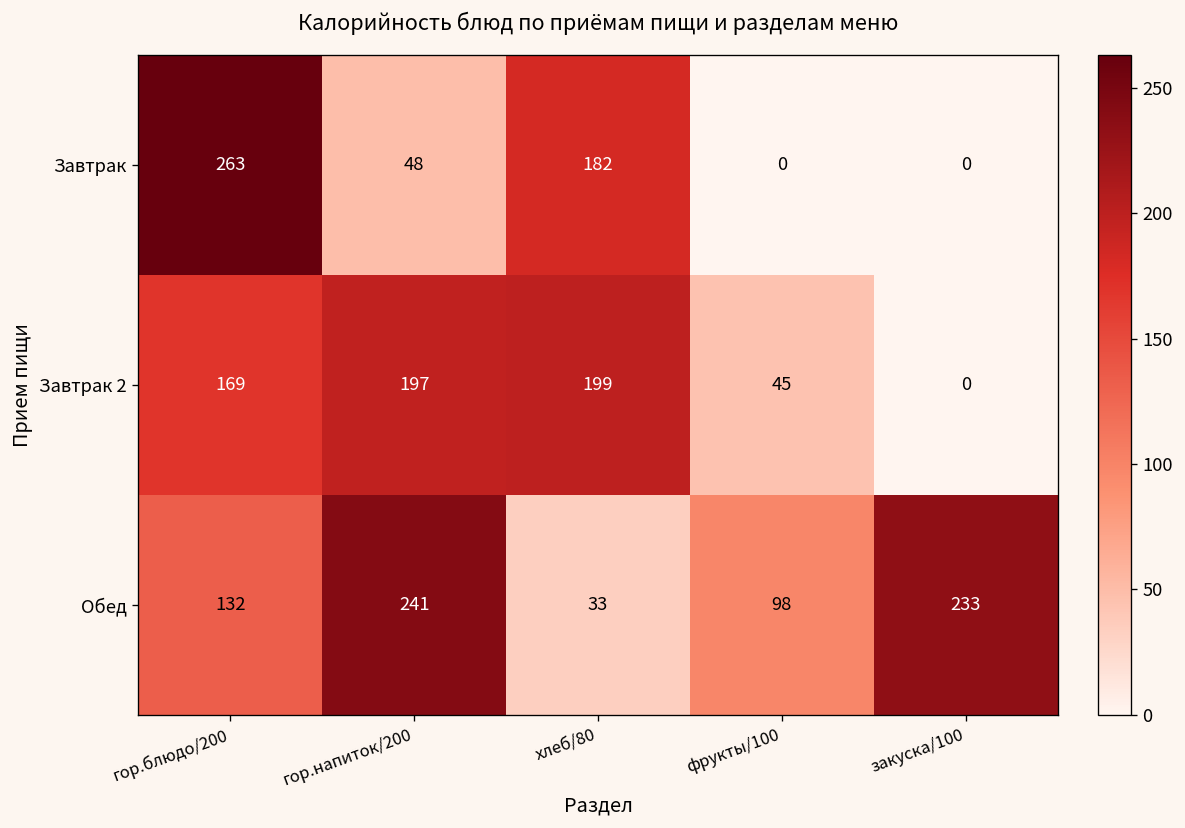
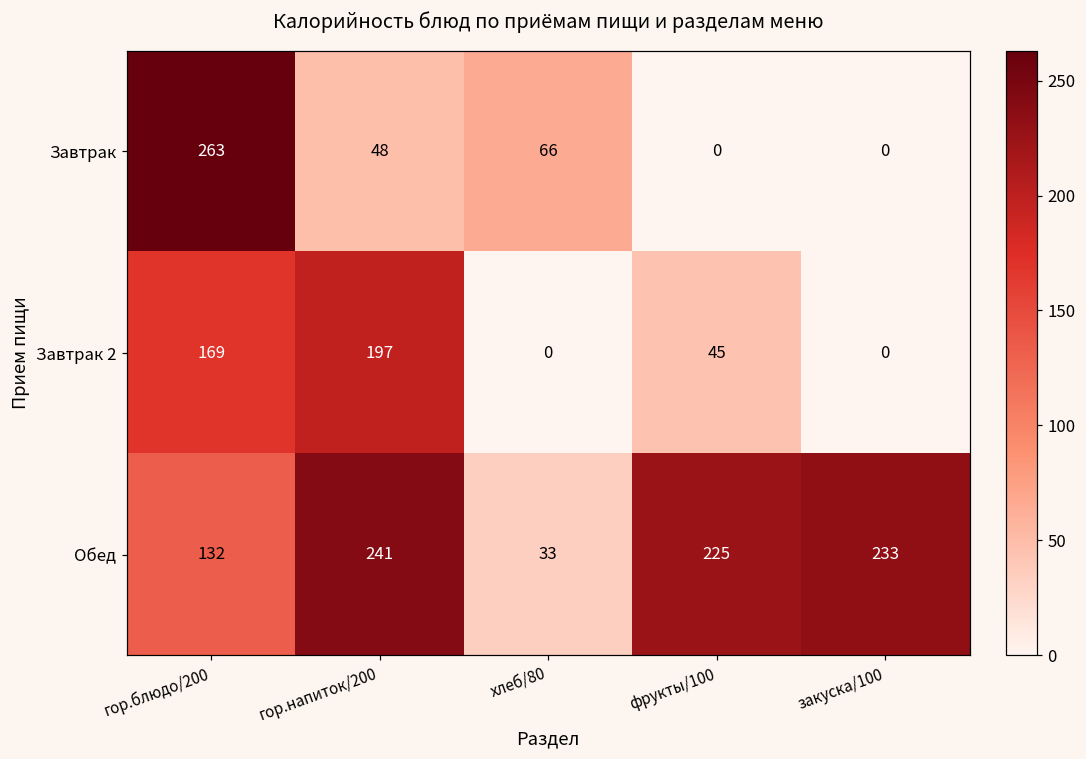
Завтрак, хлеб/80: 182 -> 66
Завтрак 2, хлеб/80: 199 -> 0
Обед, фрукты/100: 98 -> 225
